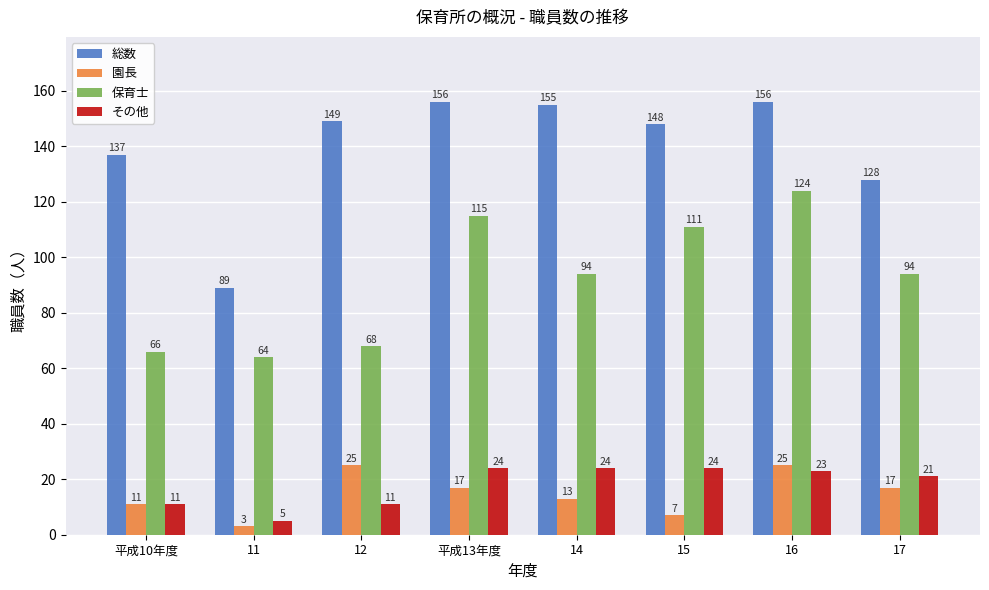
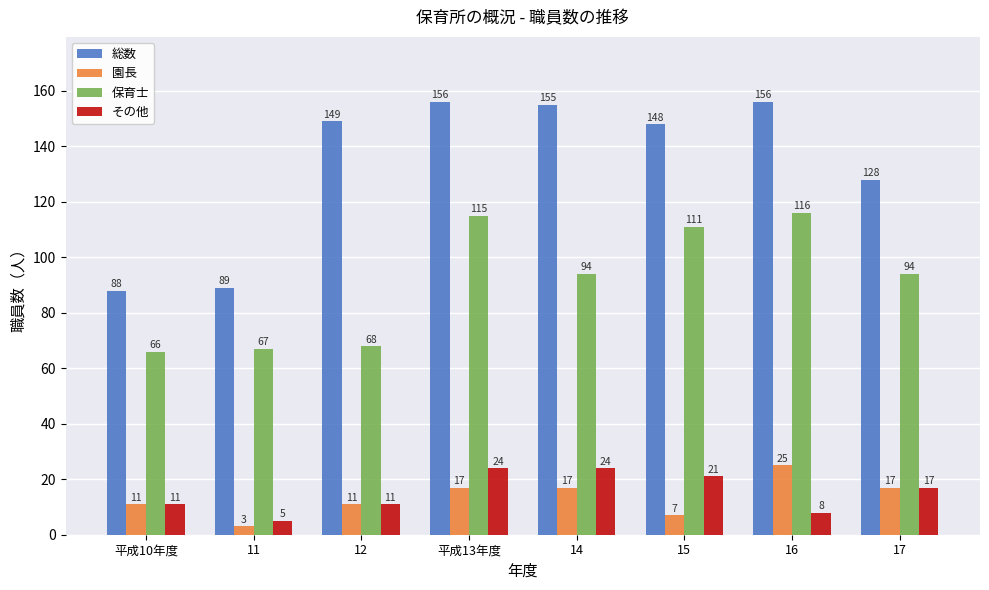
総数, 平成10年度: 137 -> 88
保育士, 11: 64 -> 67
園長, 12: 25 -> 11
園長, 14: 13 -> 17
その他, 15: 24 -> 21
保育士, 16: 124 -> 116
その他, 16: 23 -> 8
その他, 17: 21 -> 17
